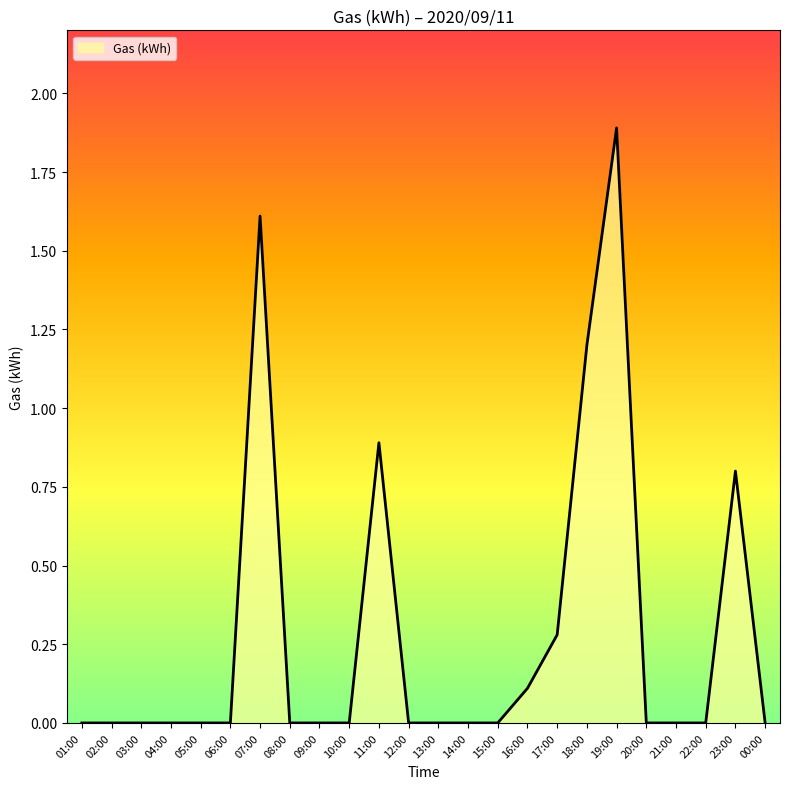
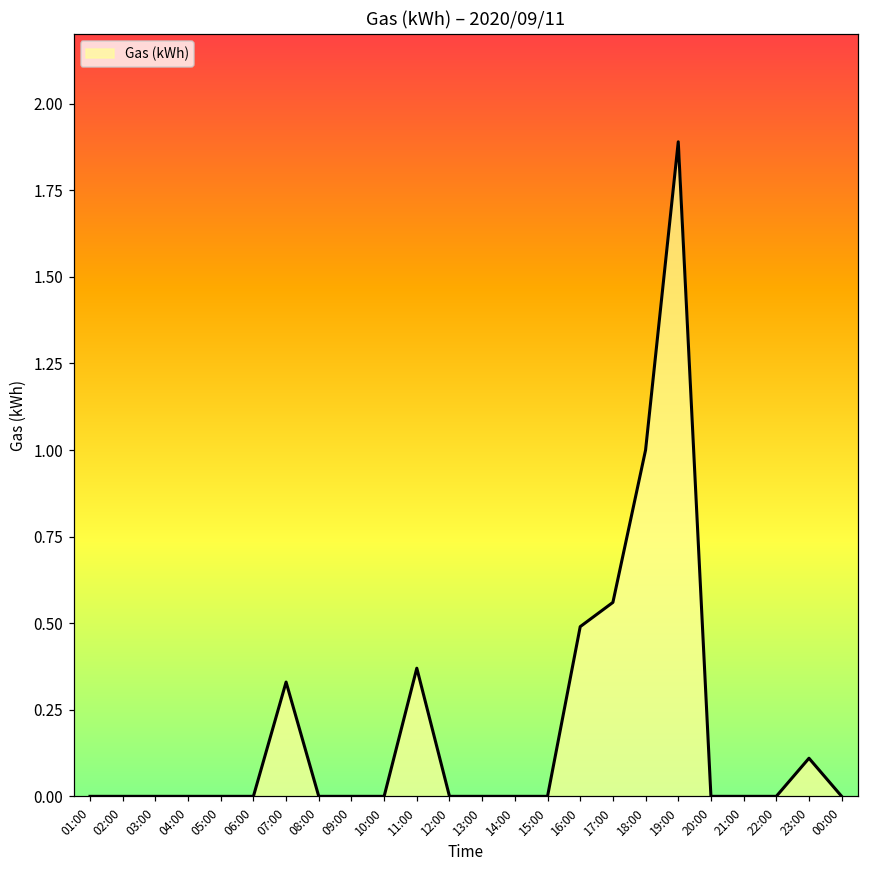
07:00: 1.61 -> 0.33
11:00: 0.89 -> 0.37
16:00: 0.11 -> 0.49
17:00: 0.28 -> 0.56
18:00: 1.2 -> 1.0
23:00: 0.80 -> 0.11
